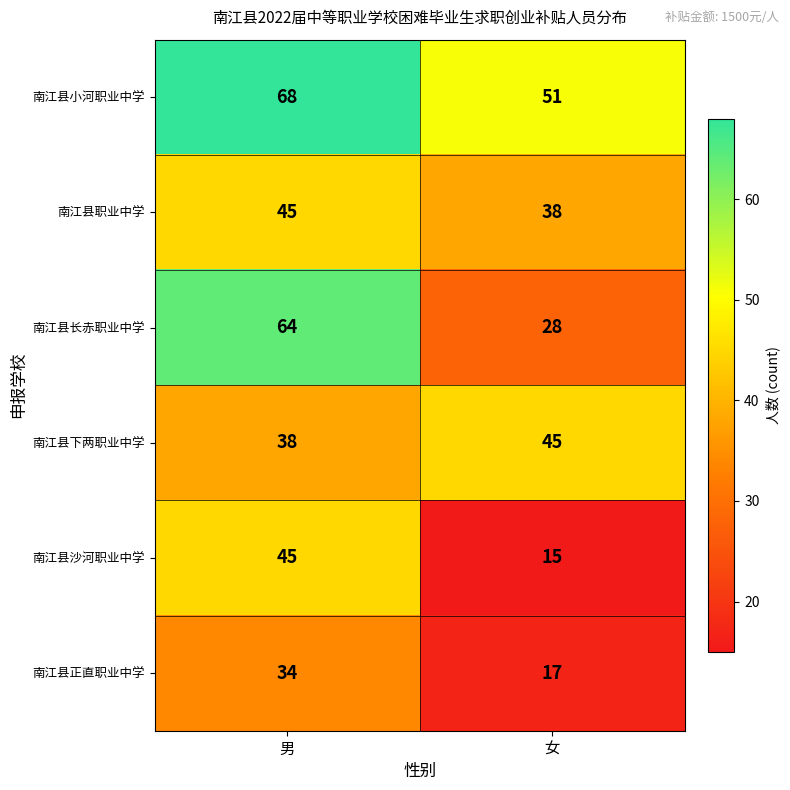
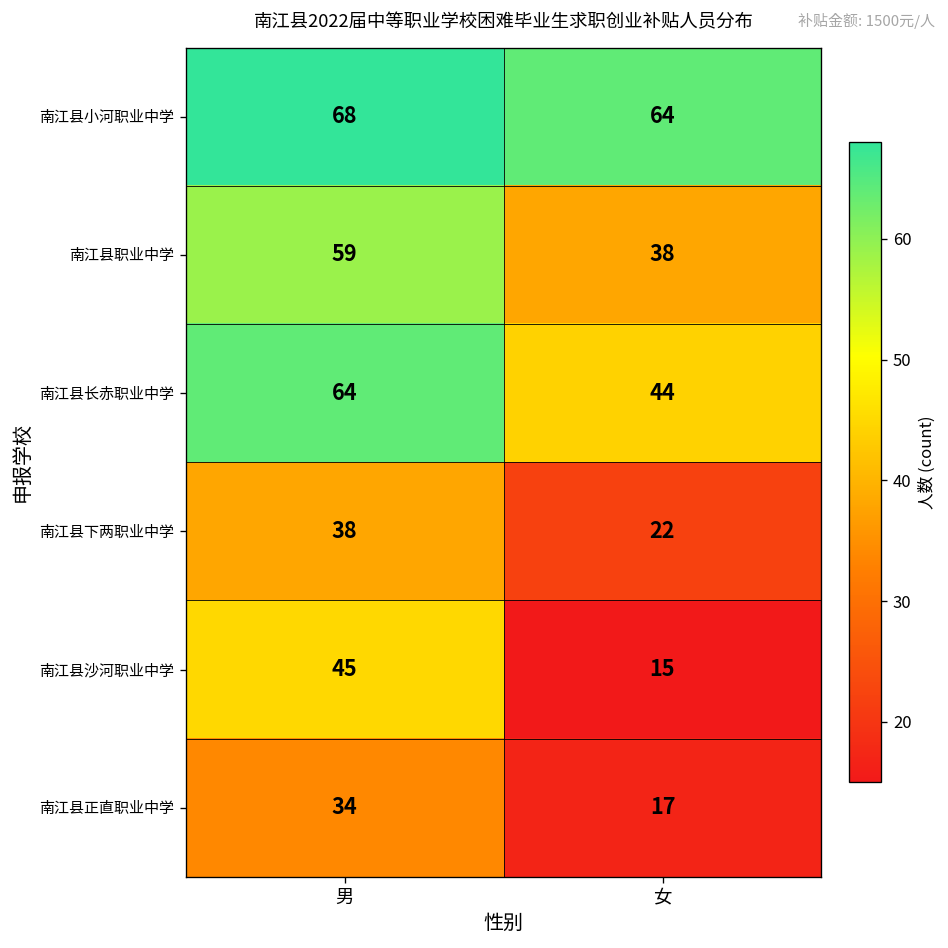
南江县小河职业中学, 女: 51 -> 64
南江县职业中学, 男: 45 -> 59
南江县长赤职业中学, 女: 28 -> 44
南江县下两职业中学, 女: 45 -> 22
